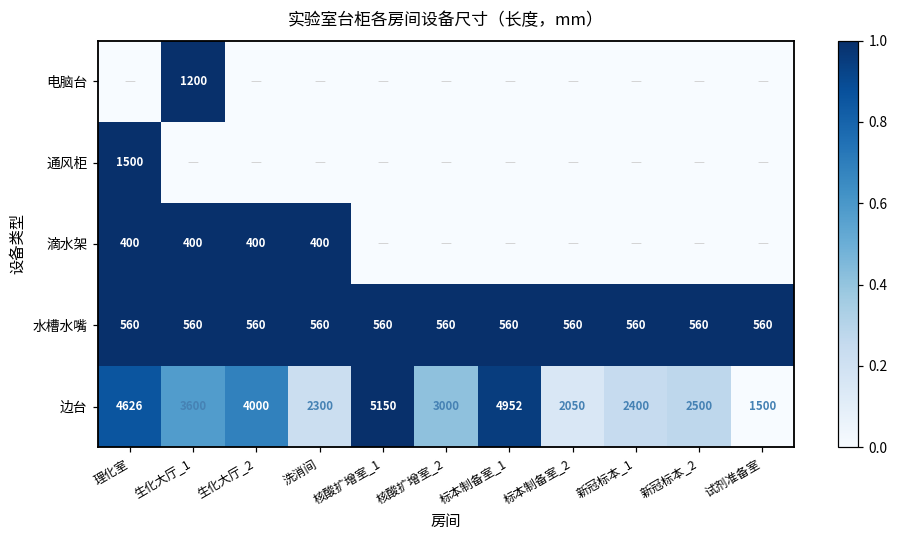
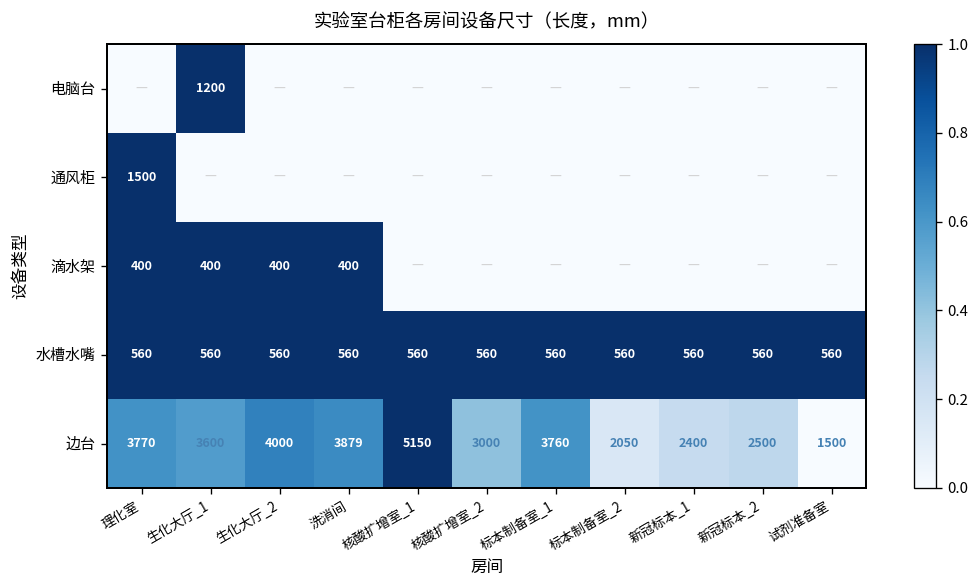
边台, 理化室: 4626 -> 3770
边台, 洗消间: 2300 -> 3879
边台, 标本制备室_1: 4952 -> 3760
